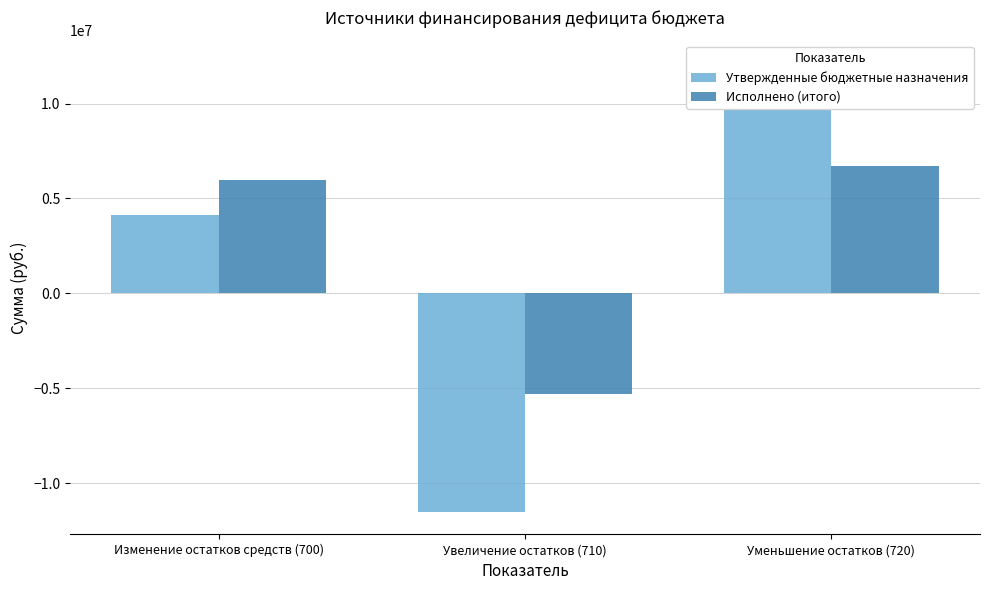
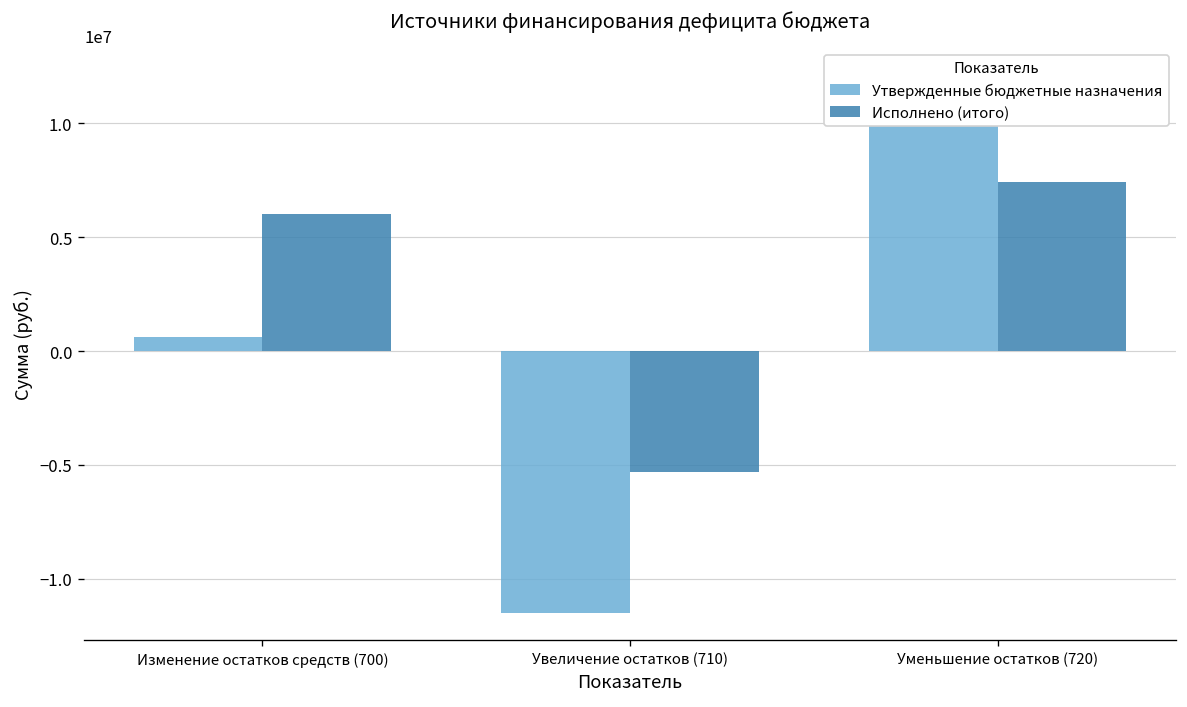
Утвержденные бюджетные назначения, Изменение остатков средств (700): 4100000 -> 600000
Исполнено (итого), Уменьшение остатков (720): 6700000 -> 7400000
